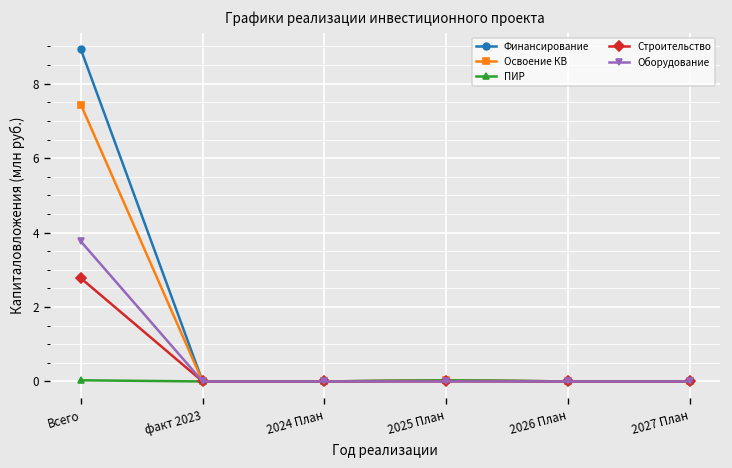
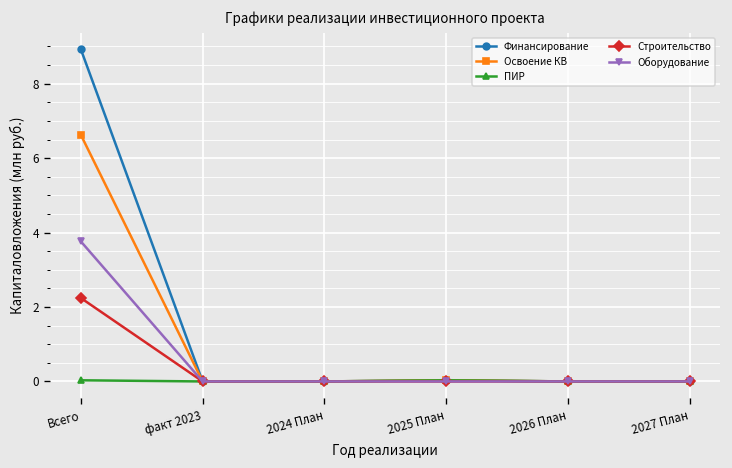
Освоение КВ, Всего: 7.4 -> 6.6
Строительство, Всего: 2.8 -> 2.2
